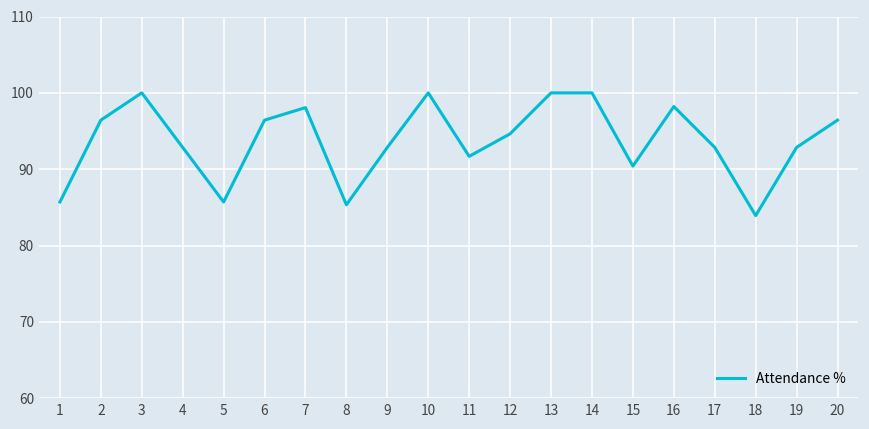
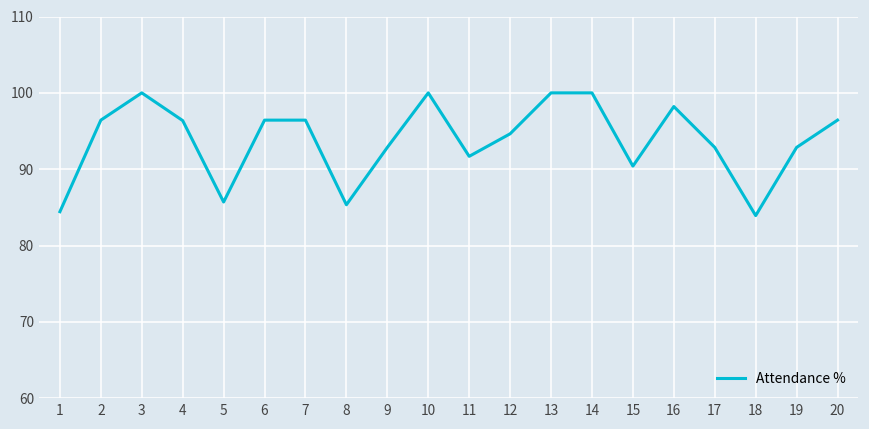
1: 86 -> 84
4: 93 -> 96
7: 98 -> 96
